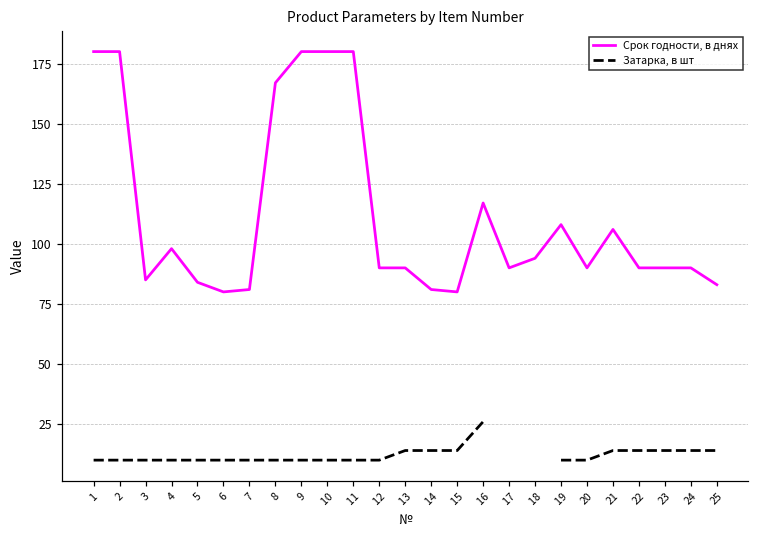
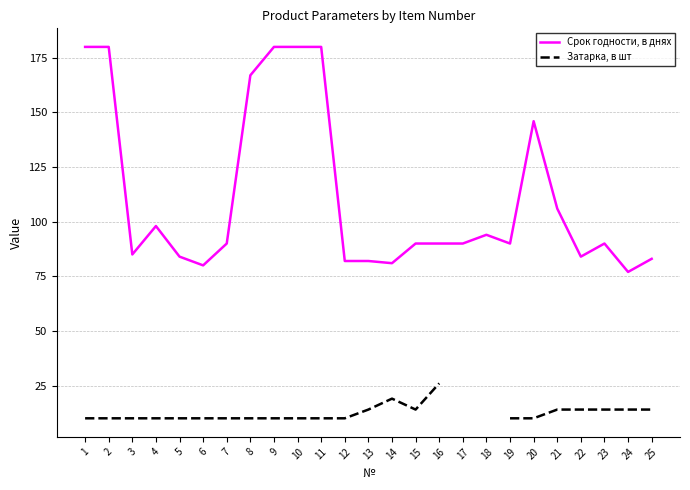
Срок годности, в днях, 7: 81 -> 90
Срок годности, в днях, 12: 90 -> 82
Срок годности, в днях, 13: 90 -> 82
Затарка, в шт, 14: 14 -> 19
Срок годности, в днях, 15: 80 -> 90
Срок годности, в днях, 16: 117 -> 90
Срок годности, в днях, 19: 108 -> 90
Срок годности, в днях, 20: 90 -> 146
Срок годности, в днях, 22: 90 -> 84
Срок годности, в днях, 24: 90 -> 77
